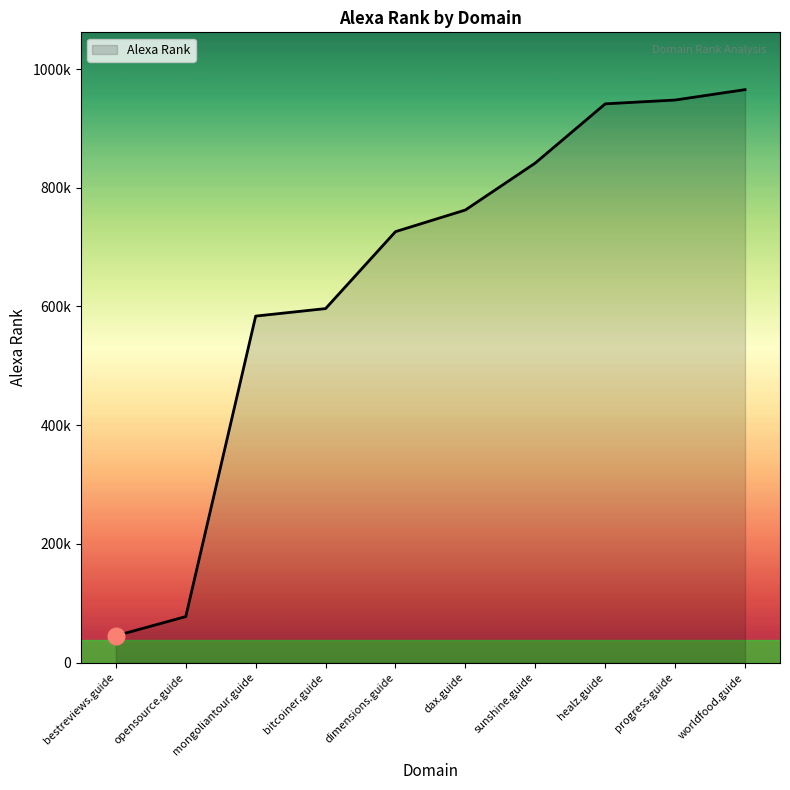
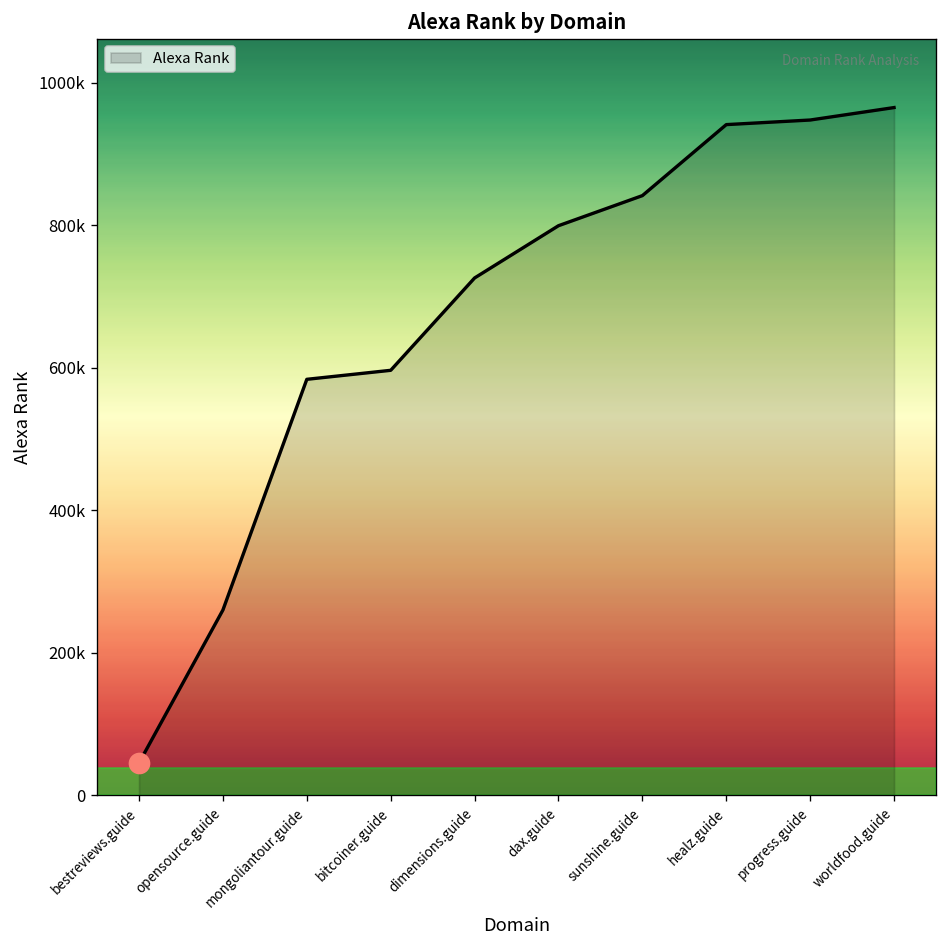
Alexa Rank, opensource.guide: 80000 -> 260000
Alexa Rank, dax.guide: 760000 -> 800000
